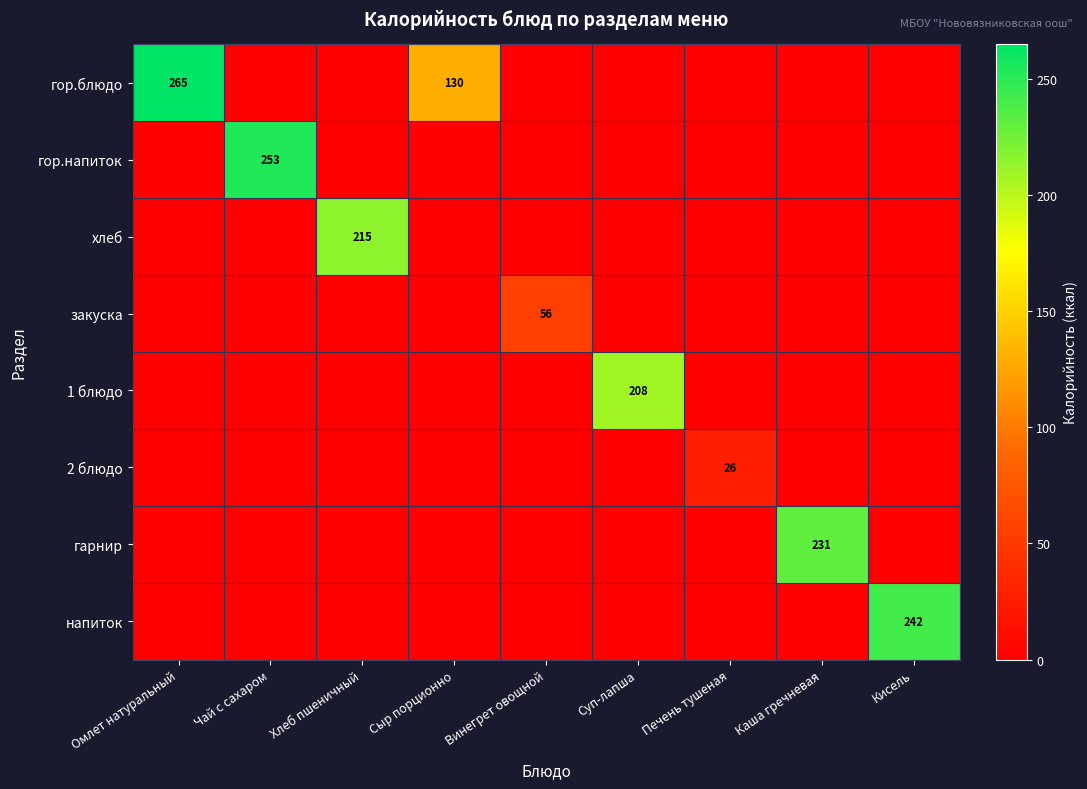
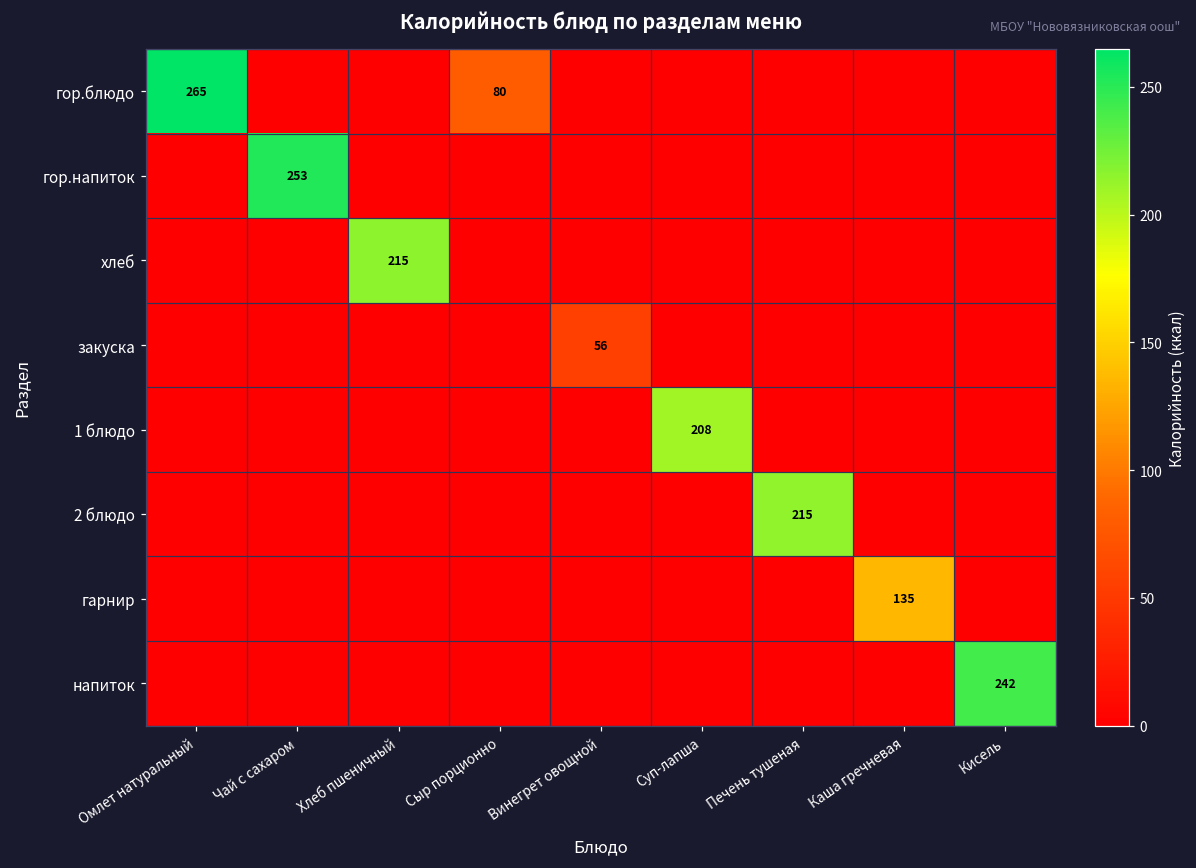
гор.блюдо, Сыр порционно: 130 -> 80
2 блюдо, Печень тушеная: 26 -> 215
гарнир, Каша гречневая: 231 -> 135
